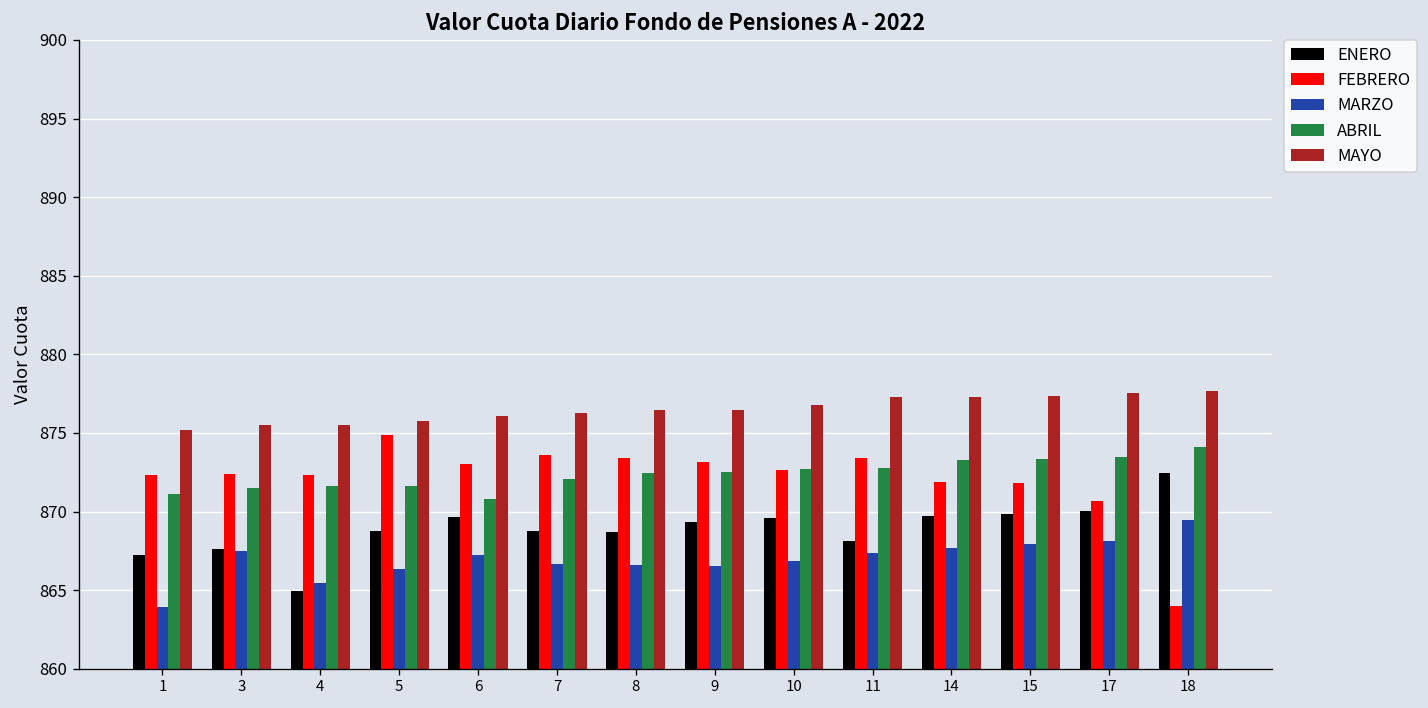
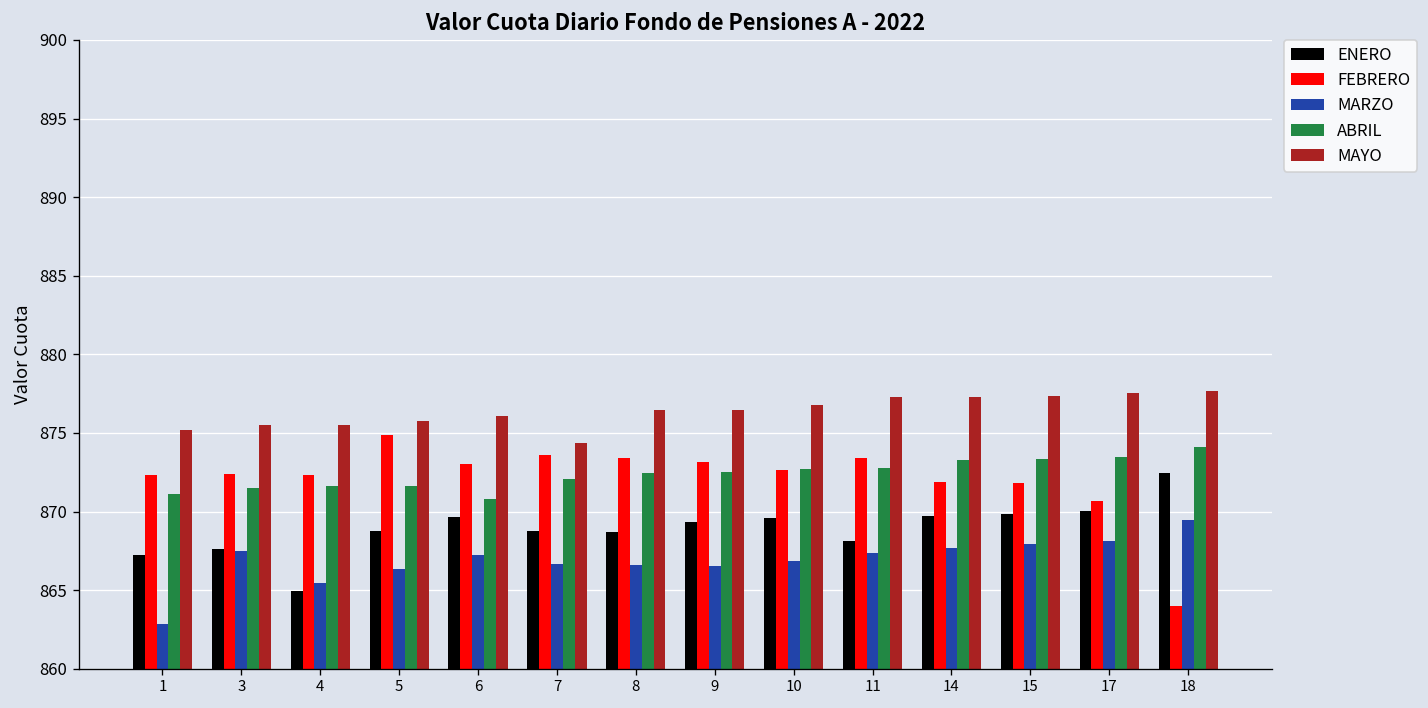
MARZO, 1: 863.9 -> 862.8
MAYO, 7: 876.3 -> 874.4
